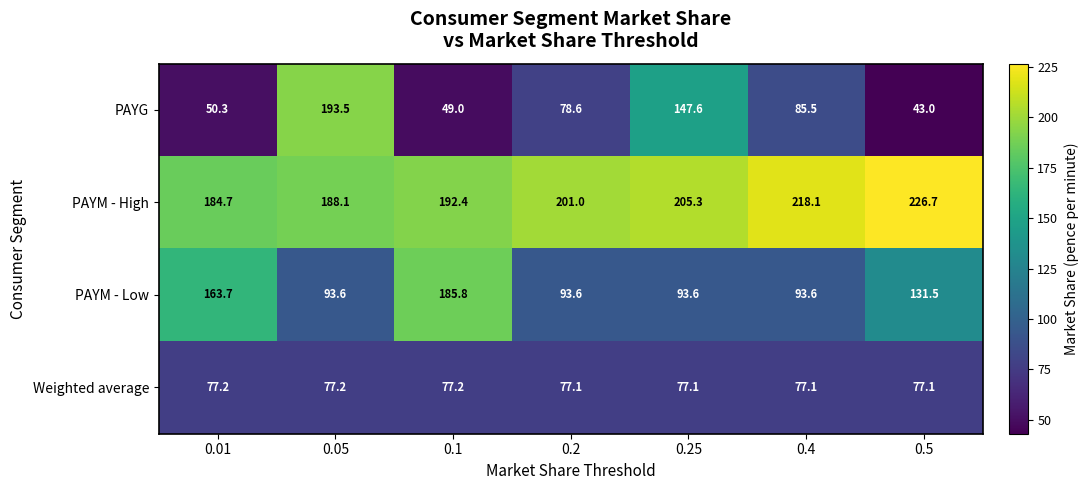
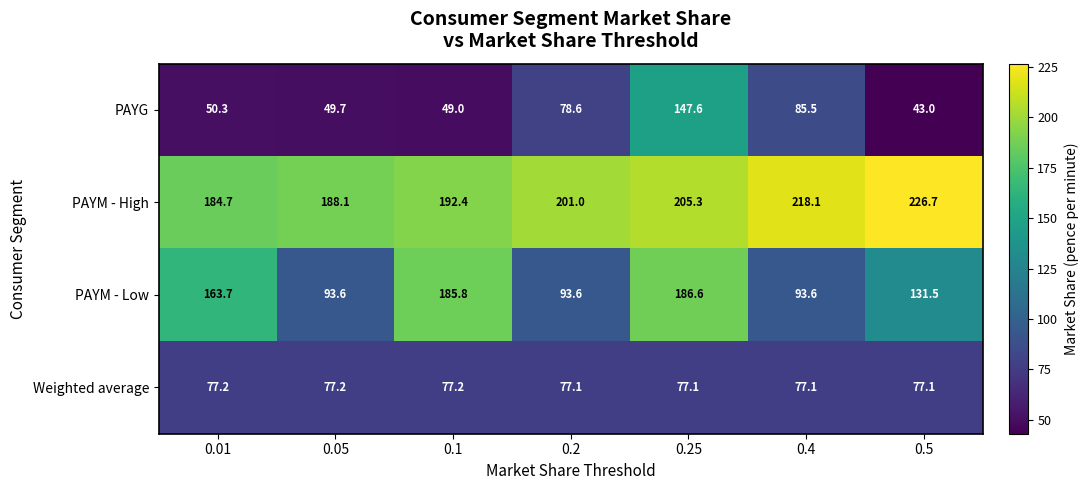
PAYG, 0.05: 193.5 -> 49.7
PAYM - Low, 0.25: 93.6 -> 186.6
